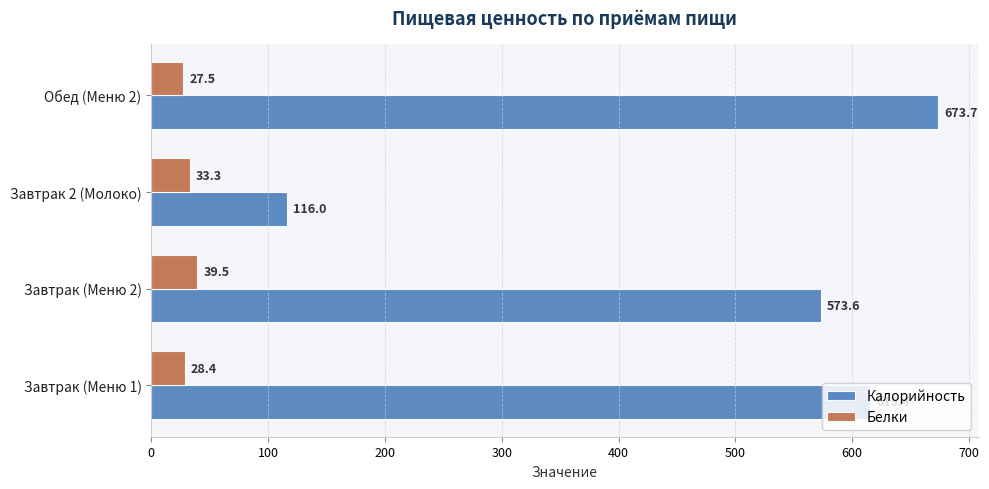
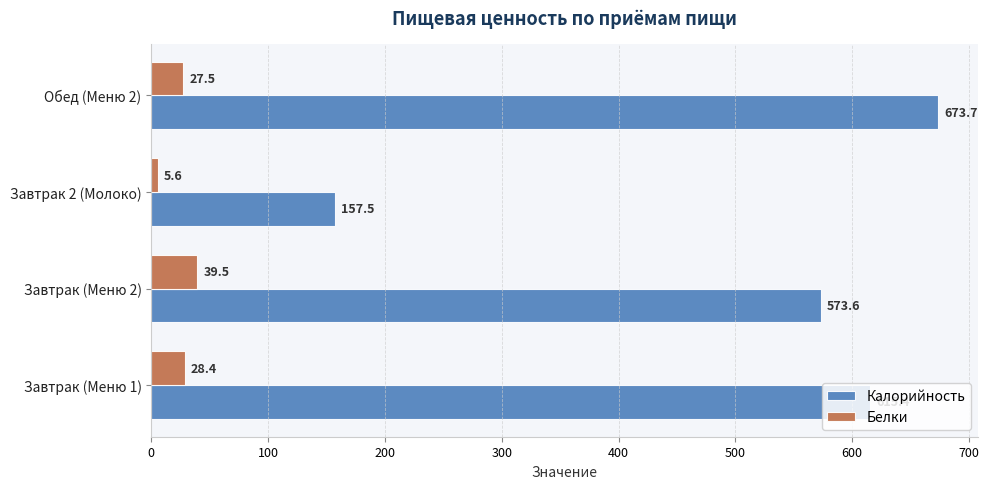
Белки, Завтрак 2 (Молоко): 33.3 -> 5.6
Калорийность, Завтрак 2 (Молоко): 116.0 -> 157.5
